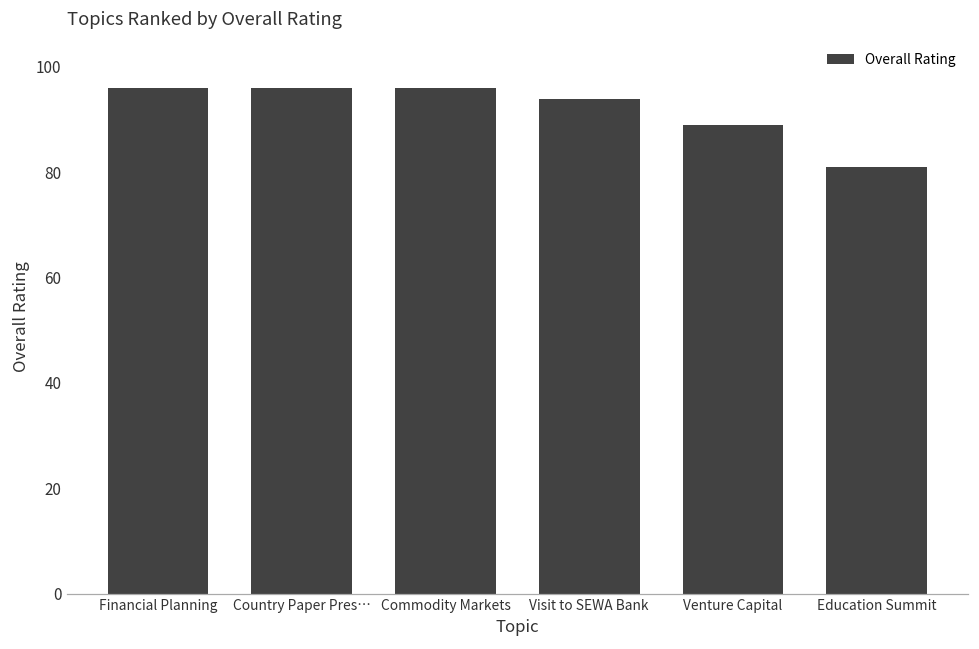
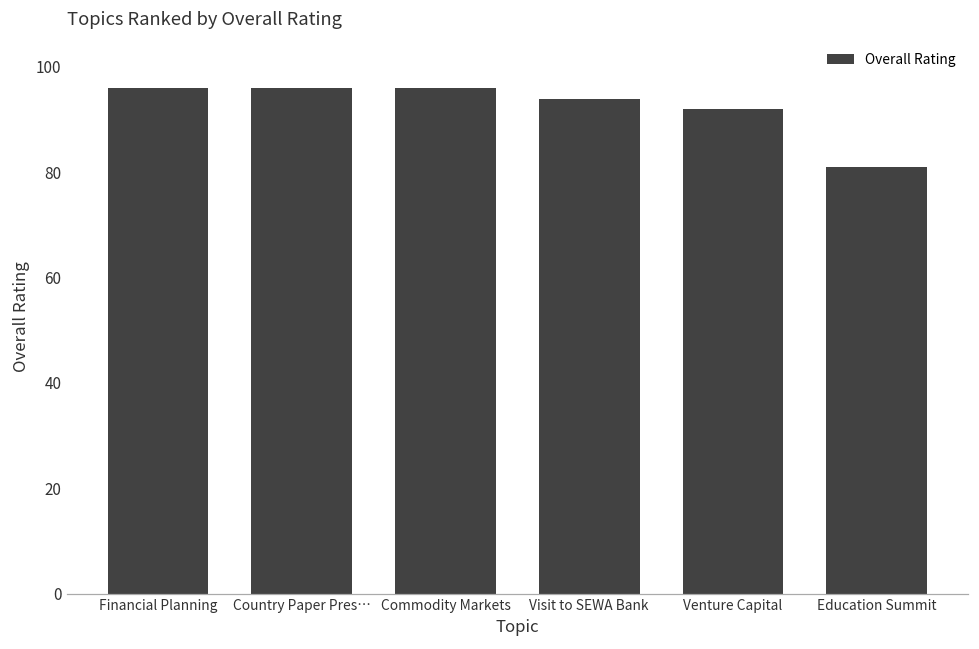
Venture Capital: 89 -> 92
